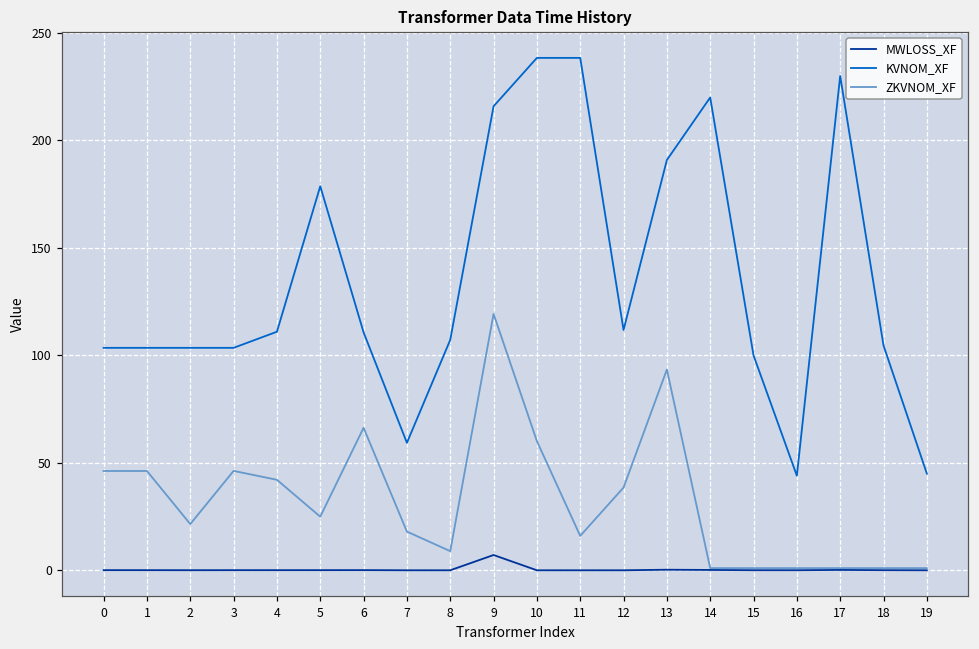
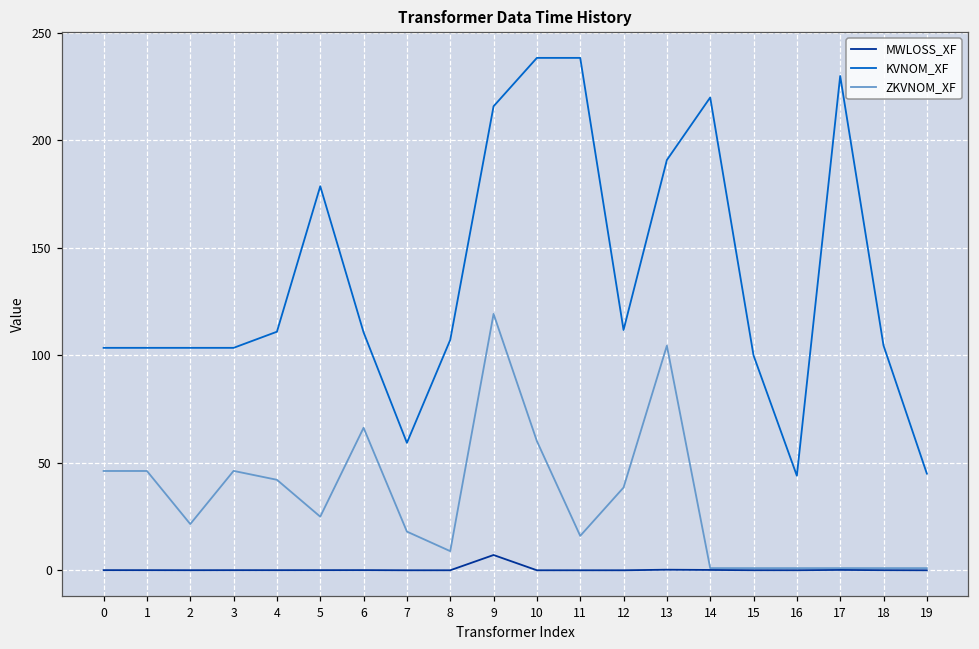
ZKVNOM_XF, 13: 93 -> 105
